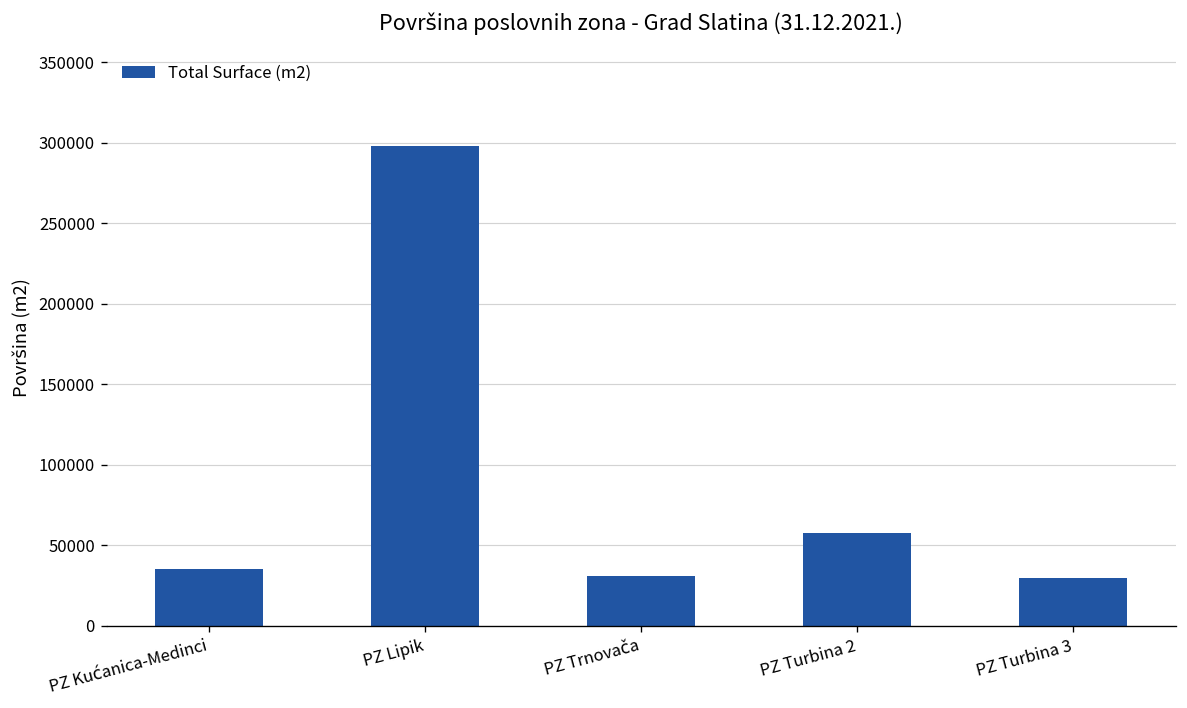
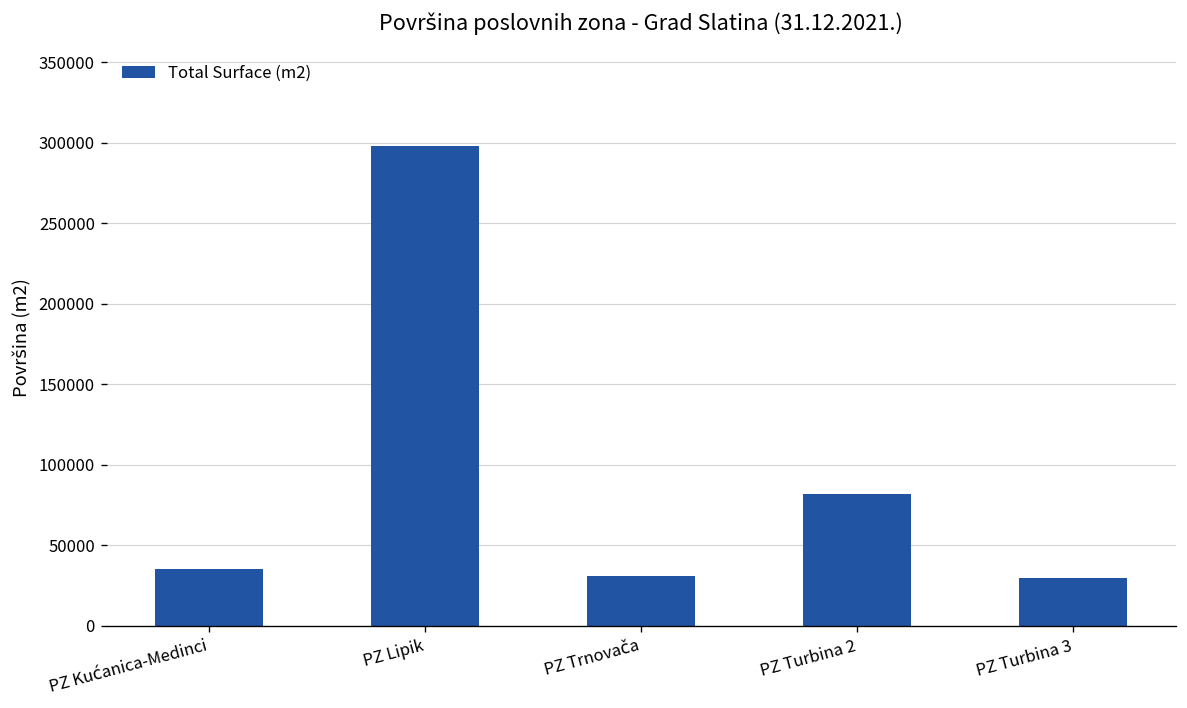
PZ Turbina 2: 58000 -> 82000
